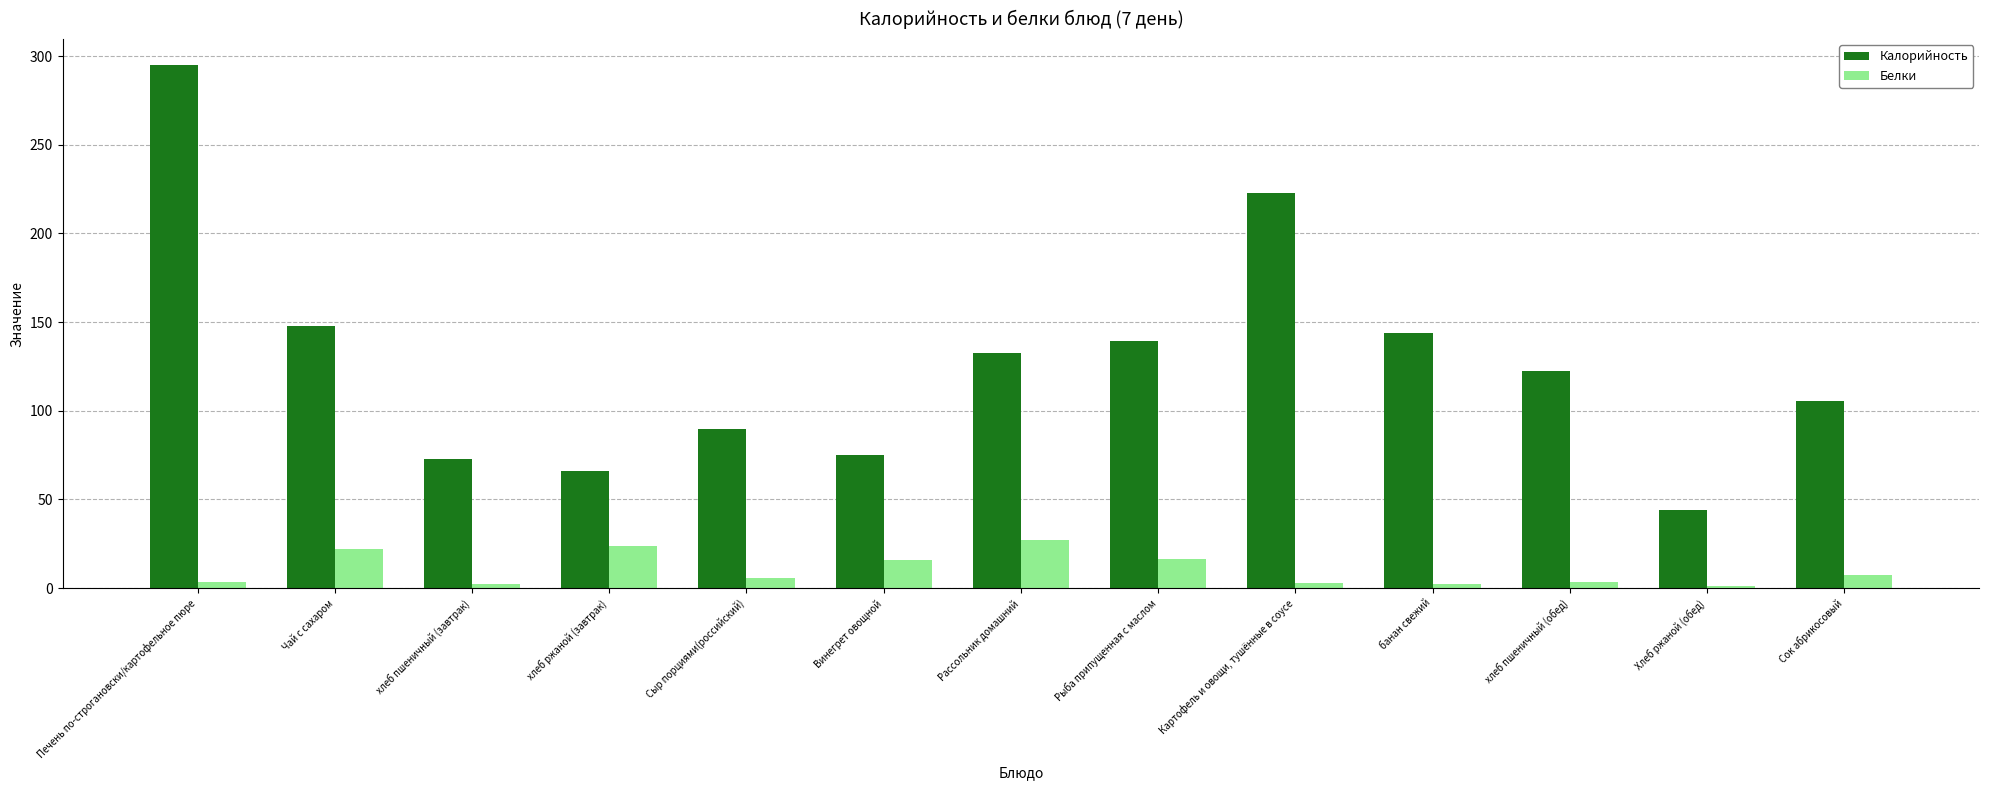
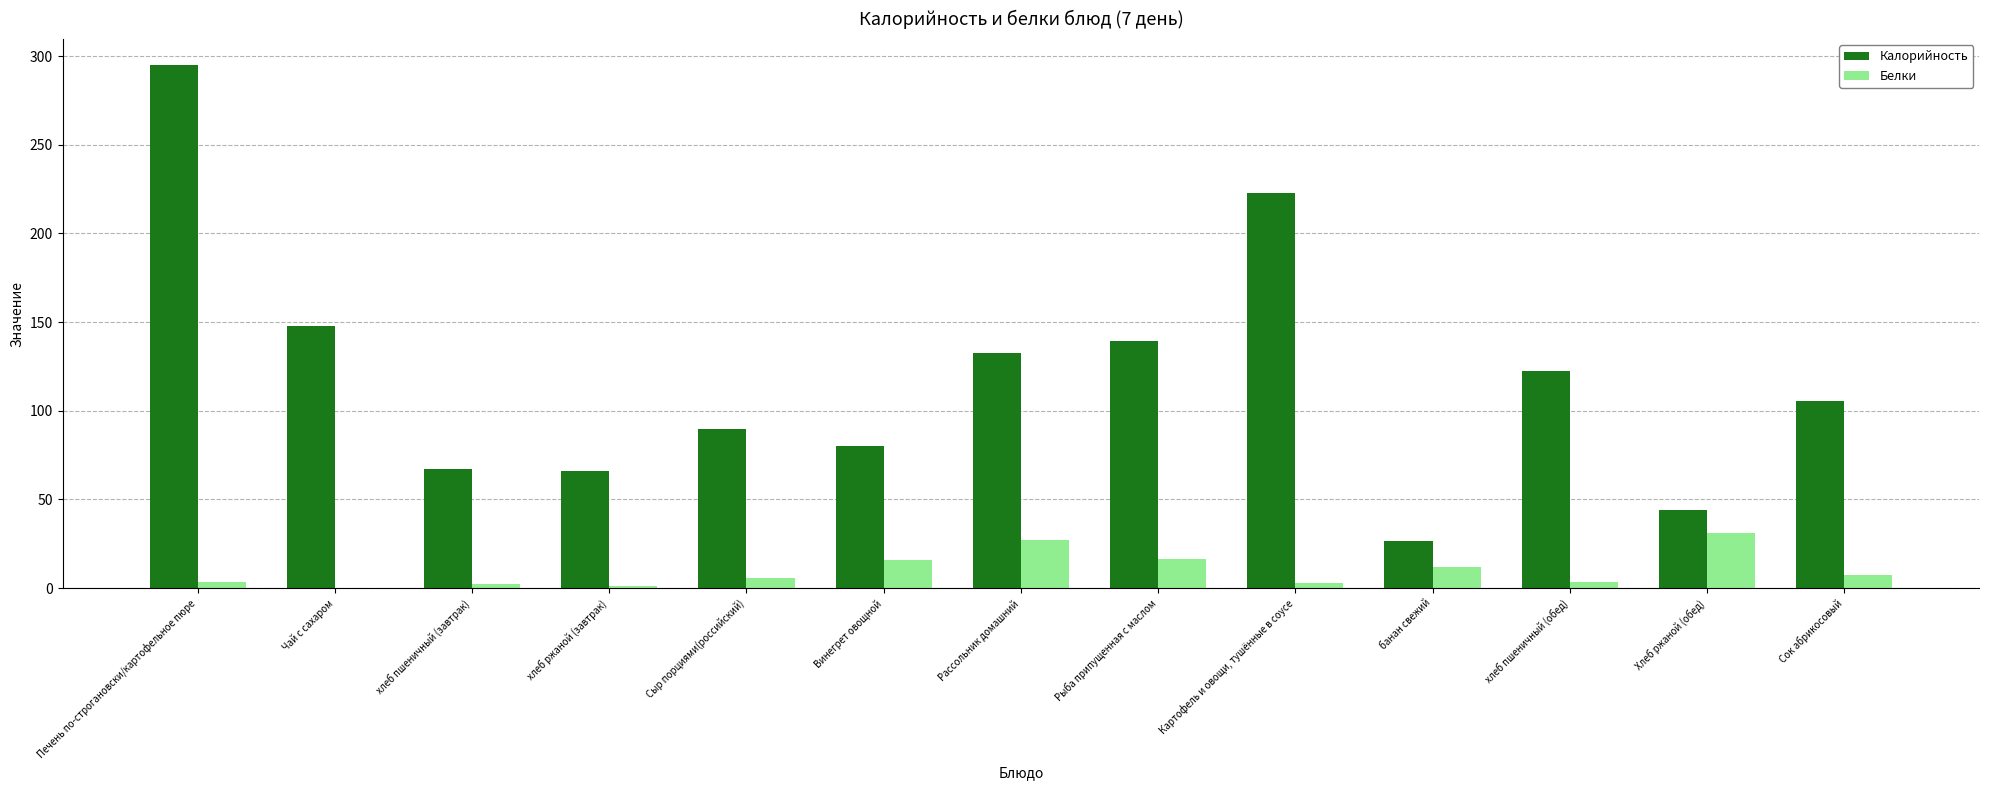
Белки, Чай с сахаром: 22 -> 0
Калорийность, хлеб пшеничный (завтрак): 73 -> 67
Белки, хлеб ржаной (завтрак): 24 -> 1
Калорийность, Винегрет овощной: 75 -> 80
Калорийность, банан свежий: 144 -> 27
Белки, банан свежий: 2 -> 12
Белки, Хлеб ржаной (обед): 1 -> 31
